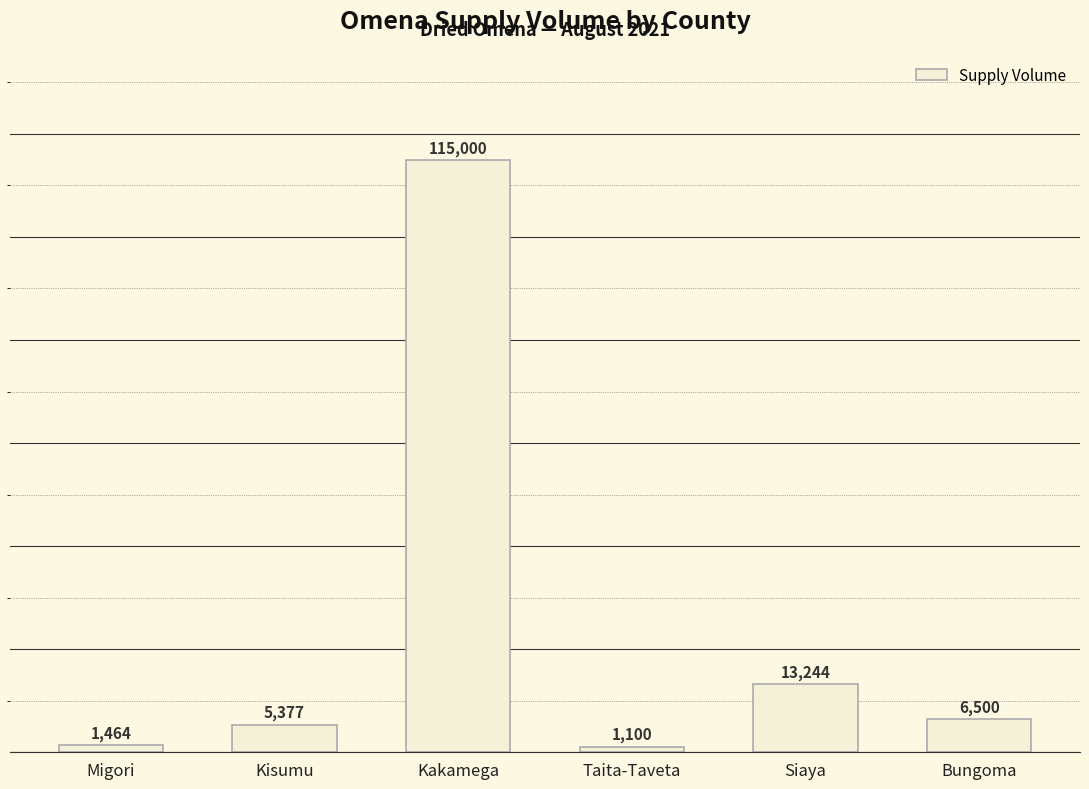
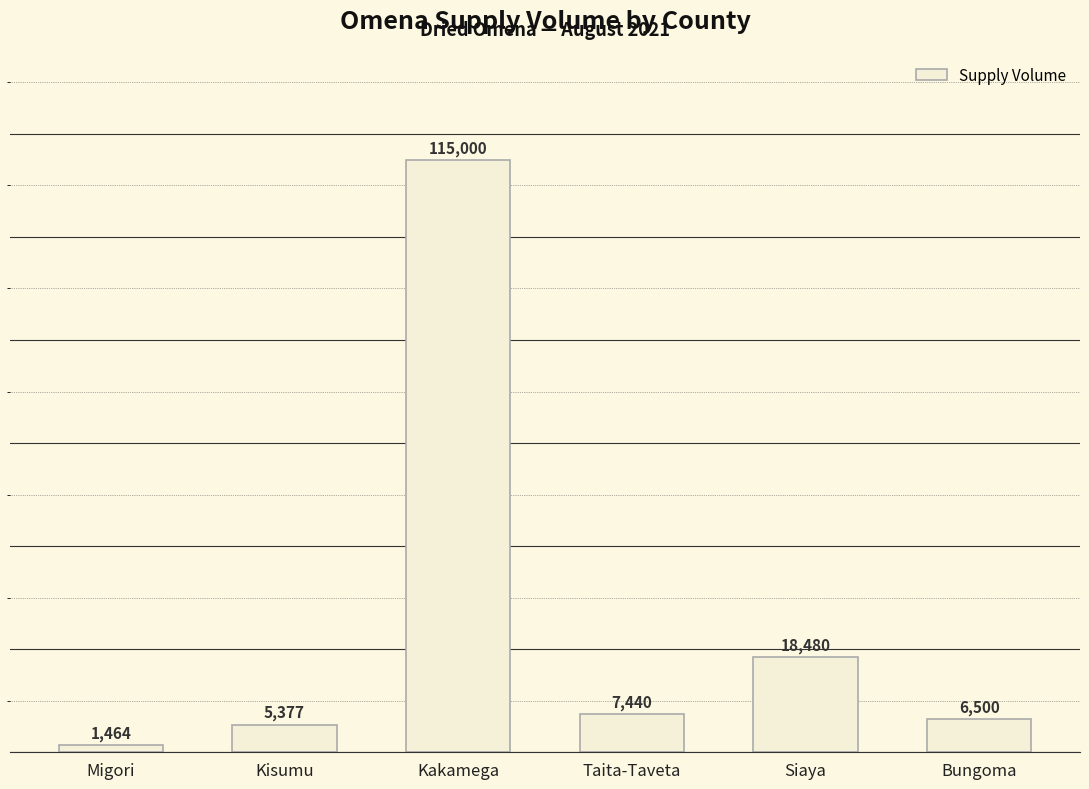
Taita-Taveta: 1,100 -> 7,440
Siaya: 13,244 -> 18,480
